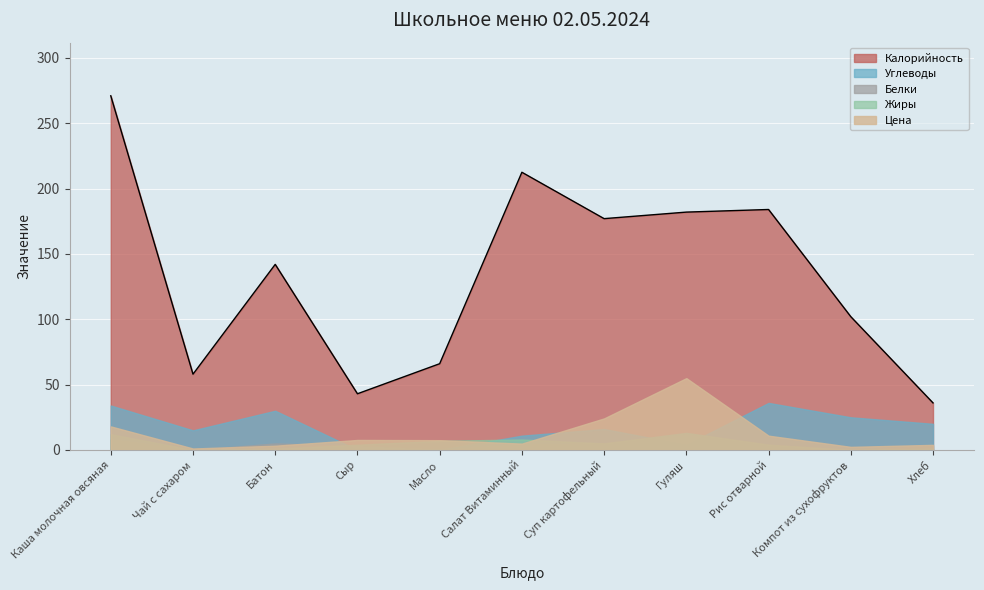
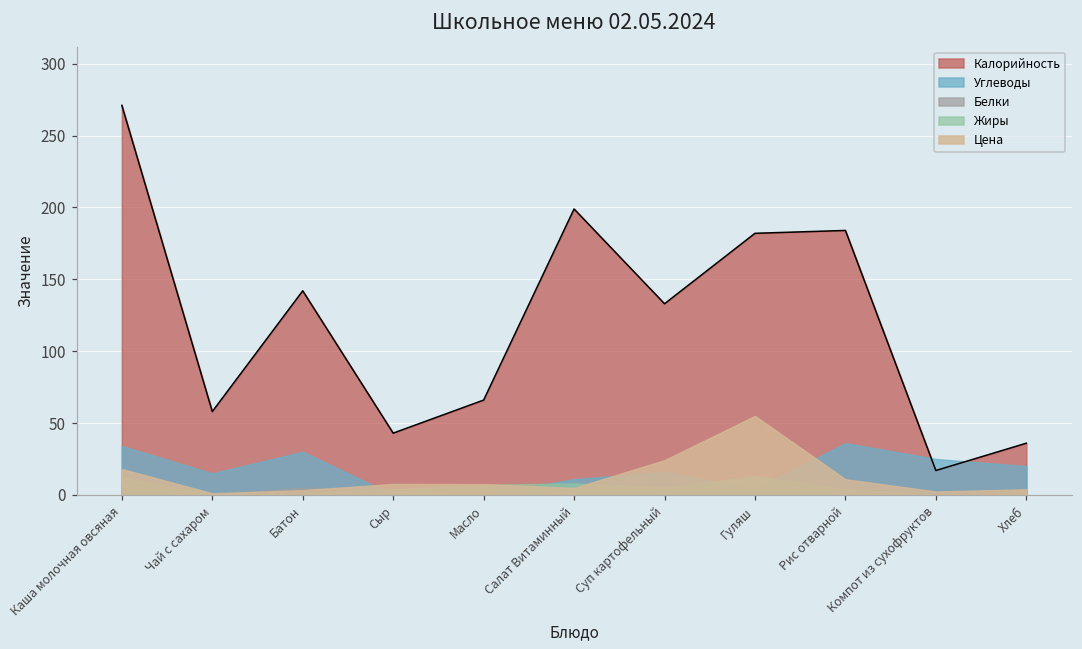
Калорийность, Салат Витаминный: 212 -> 199
Калорийность, Суп картофельный: 177 -> 133
Калорийность, Компот из сухофруктов: 102 -> 17
